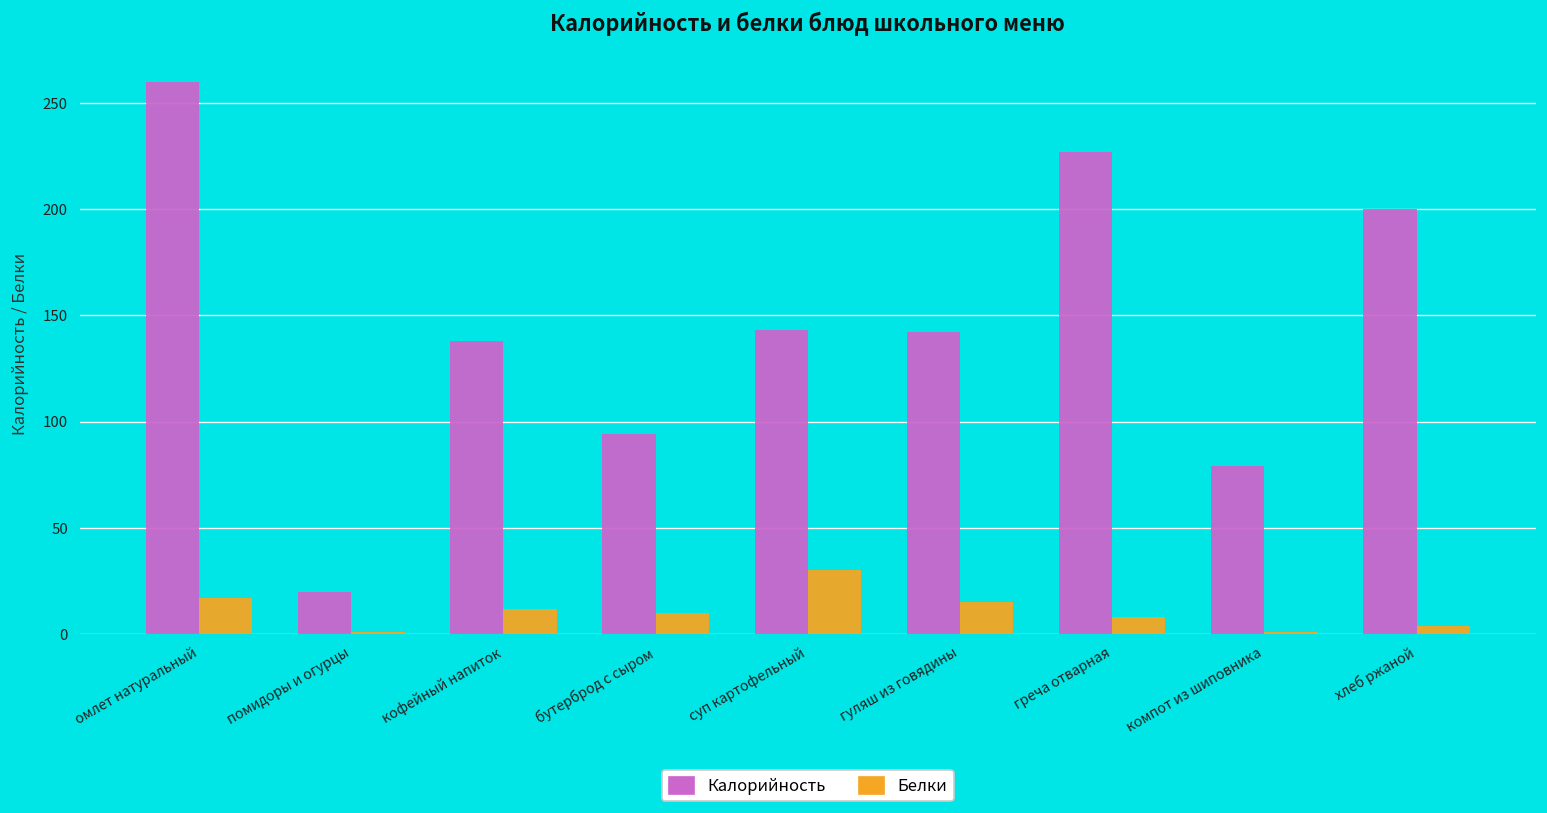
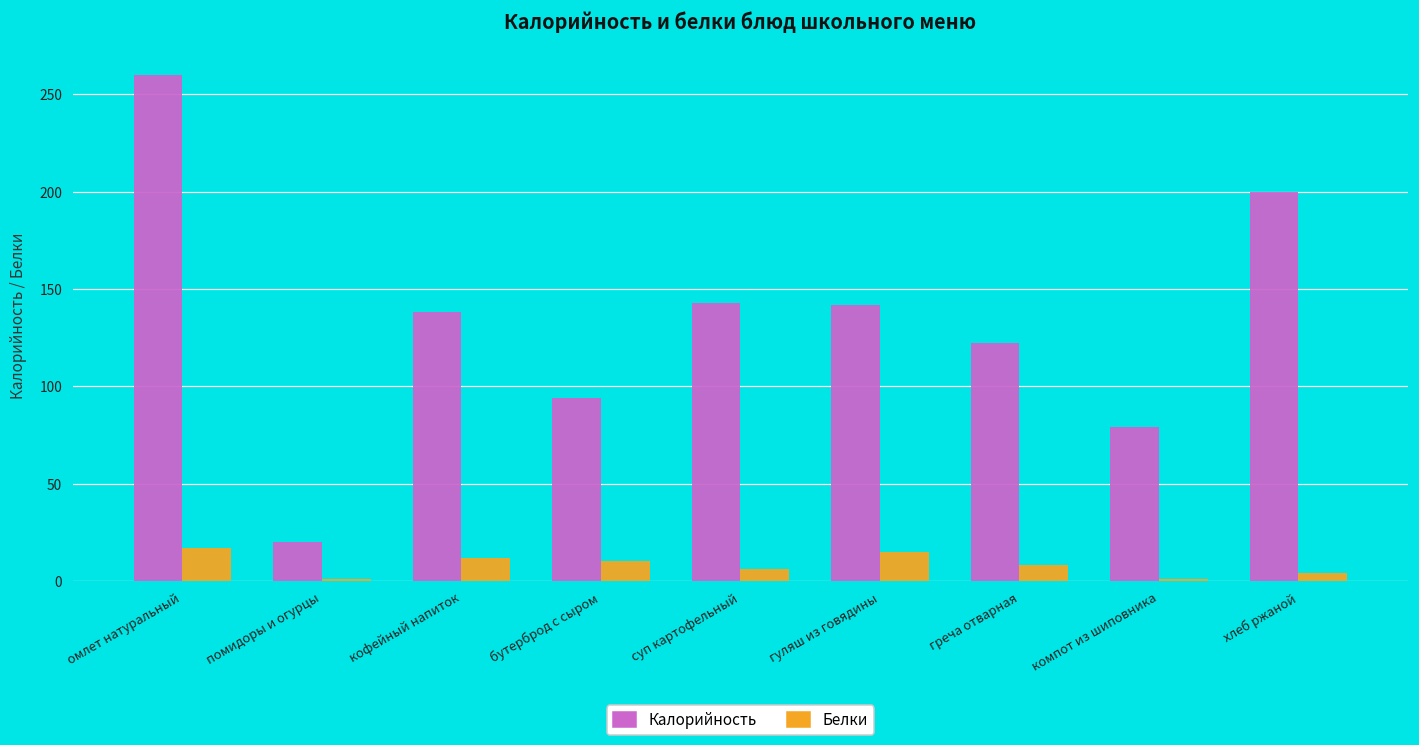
Белки, суп картофельный: 30 -> 6
Калорийность, греча отварная: 227 -> 122
